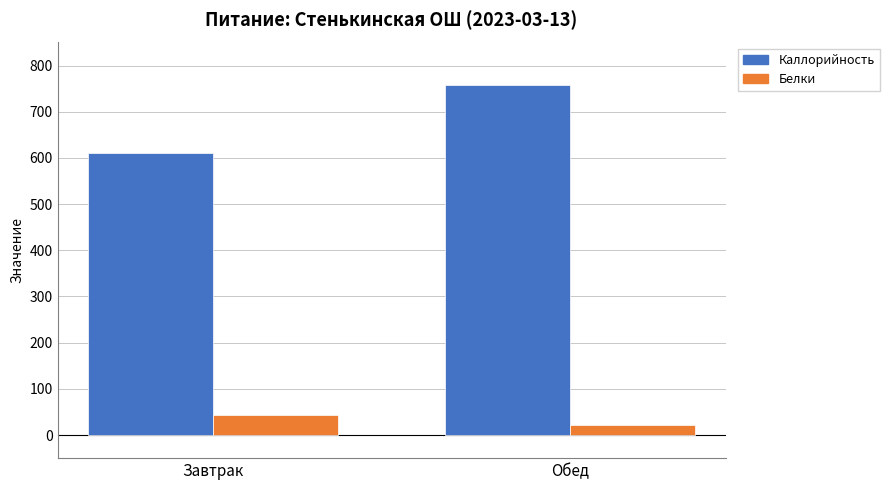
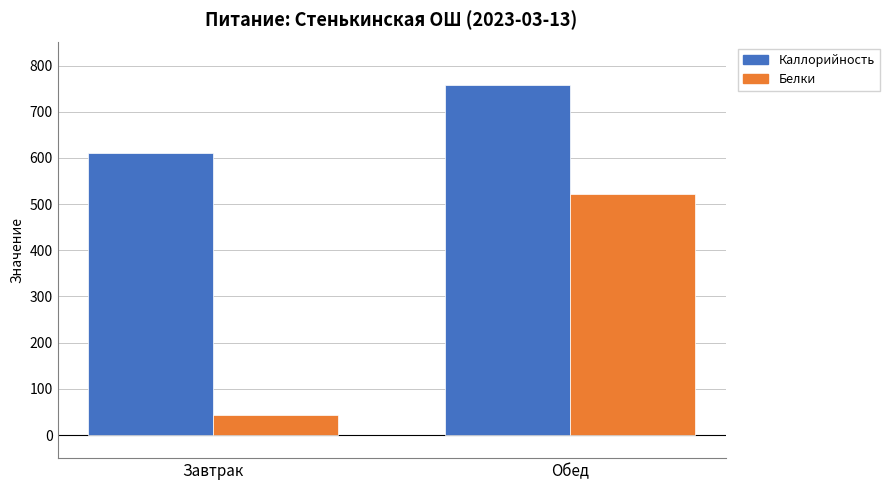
Белки, Обед: 20 -> 520
